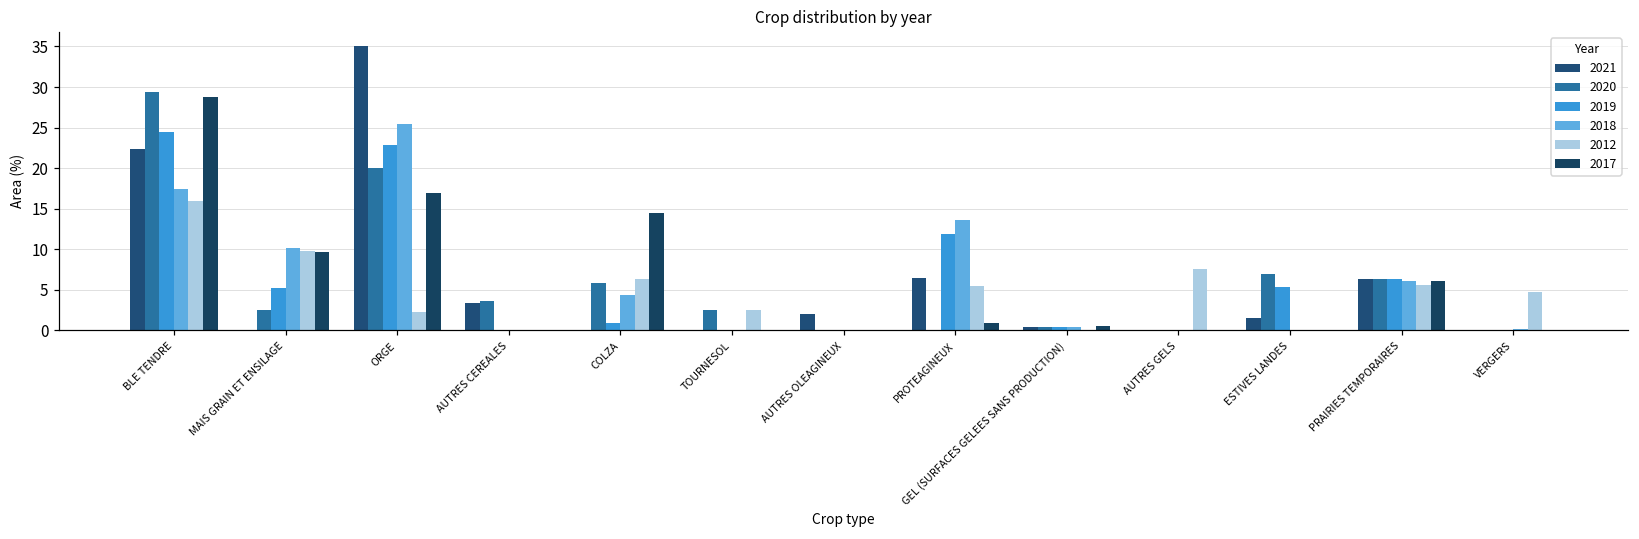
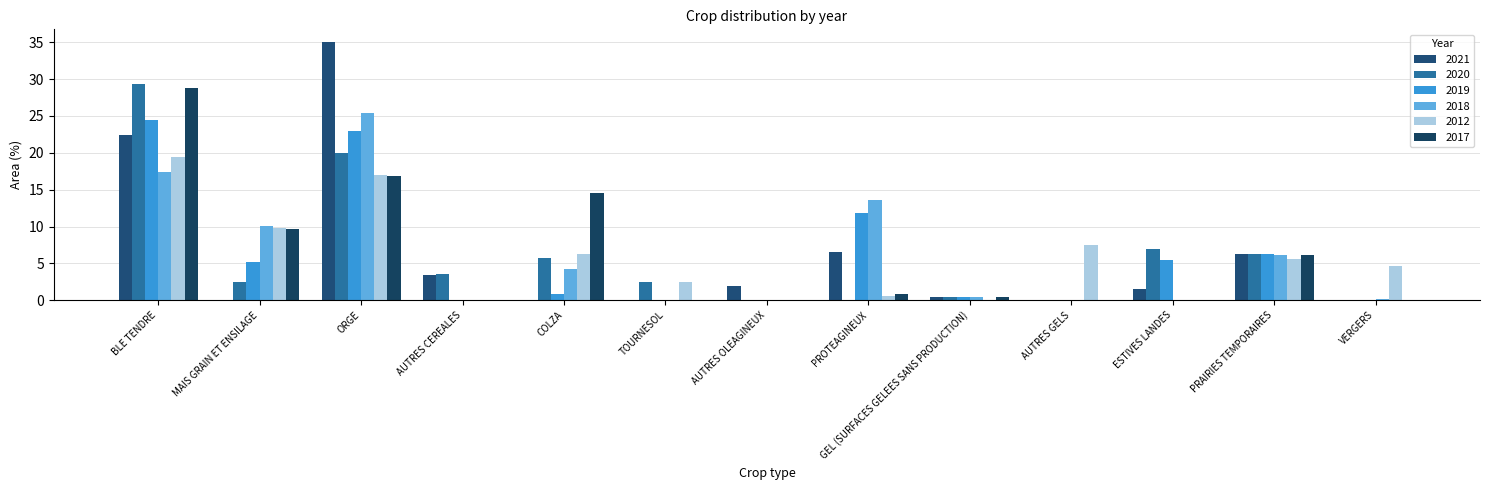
2012, BLE TENDRE: 16 -> 20
2012, ORGE: 2 -> 17
2012, PROTEAGINEUX: 6 -> 1
